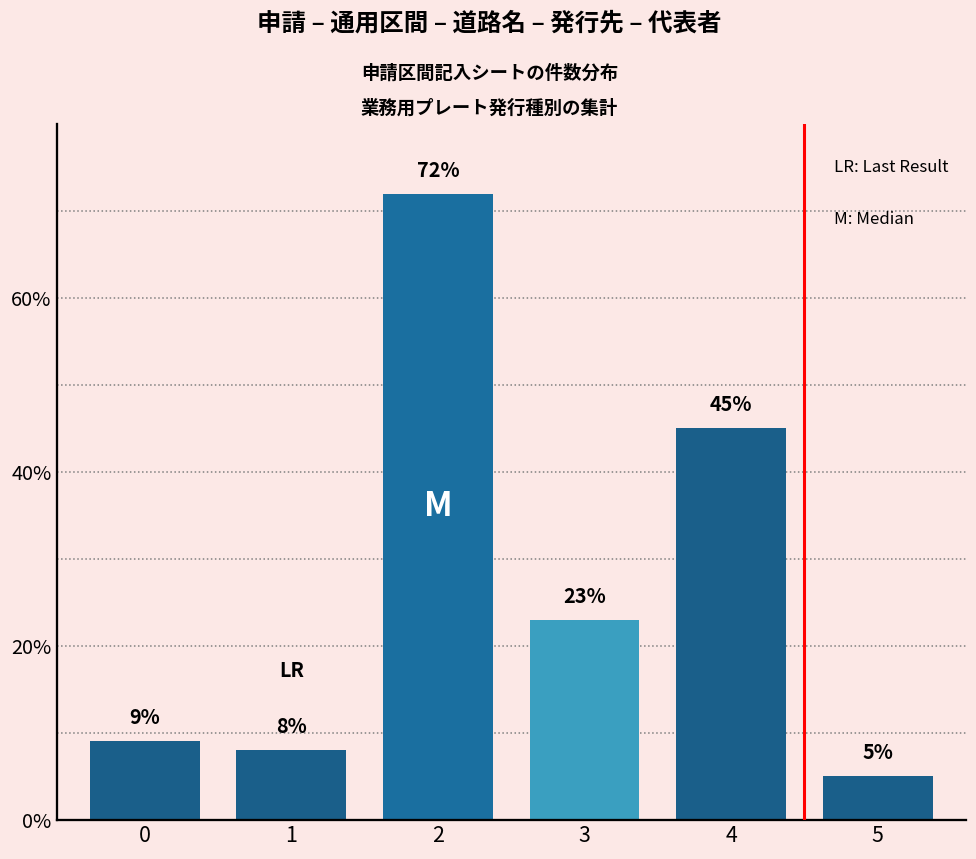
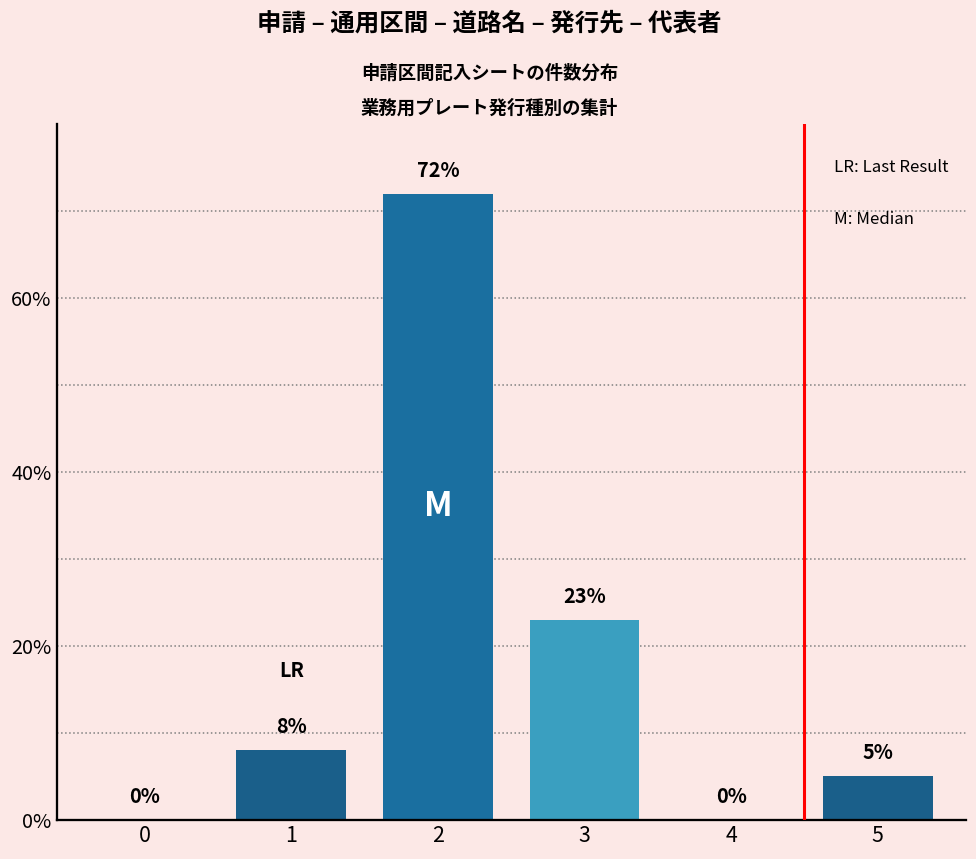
0: 9% -> 0%
4: 45% -> 0%
